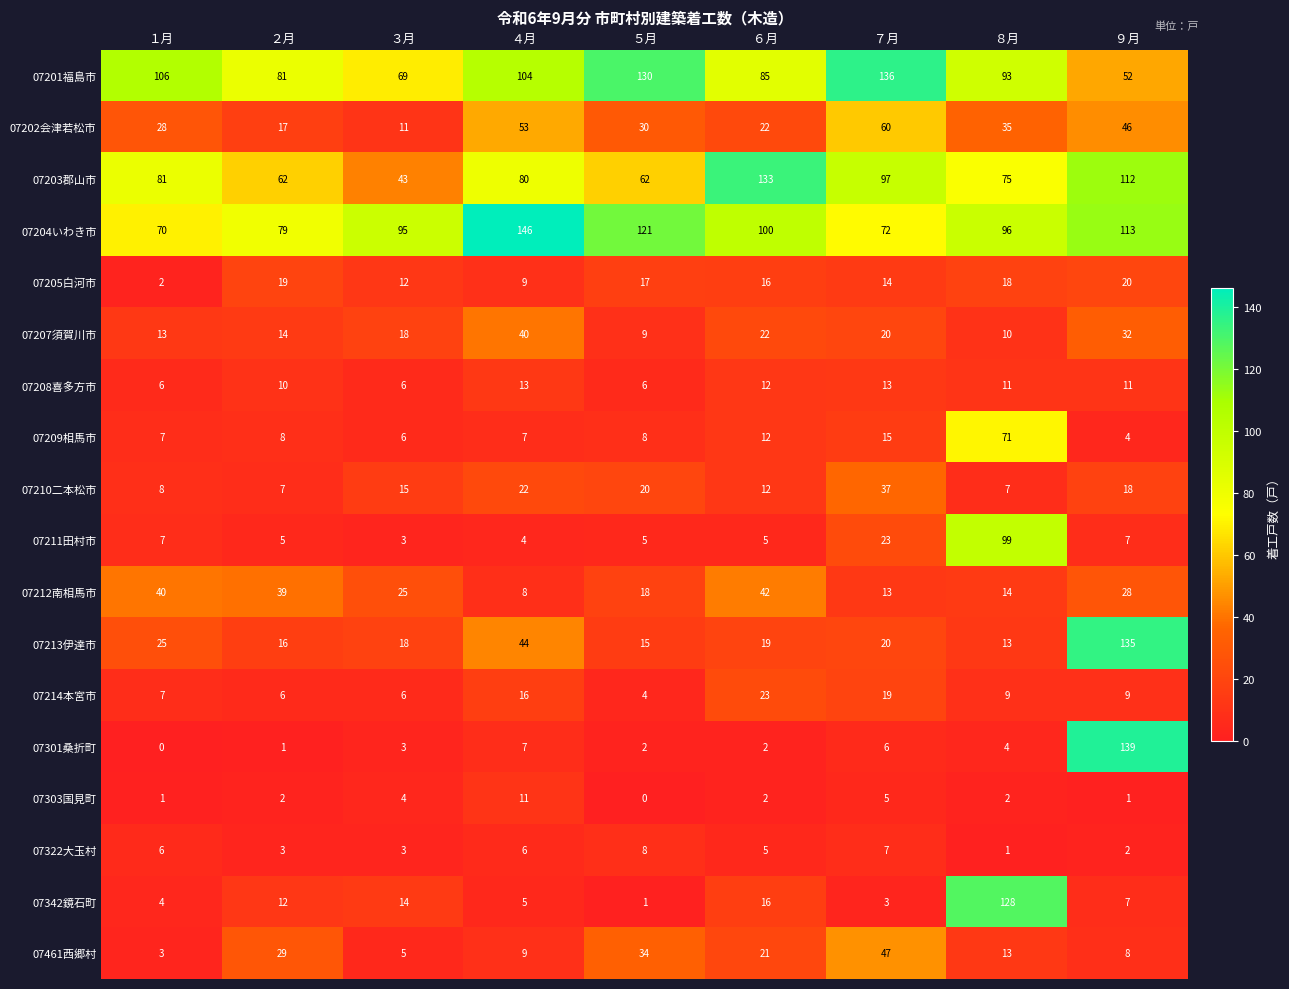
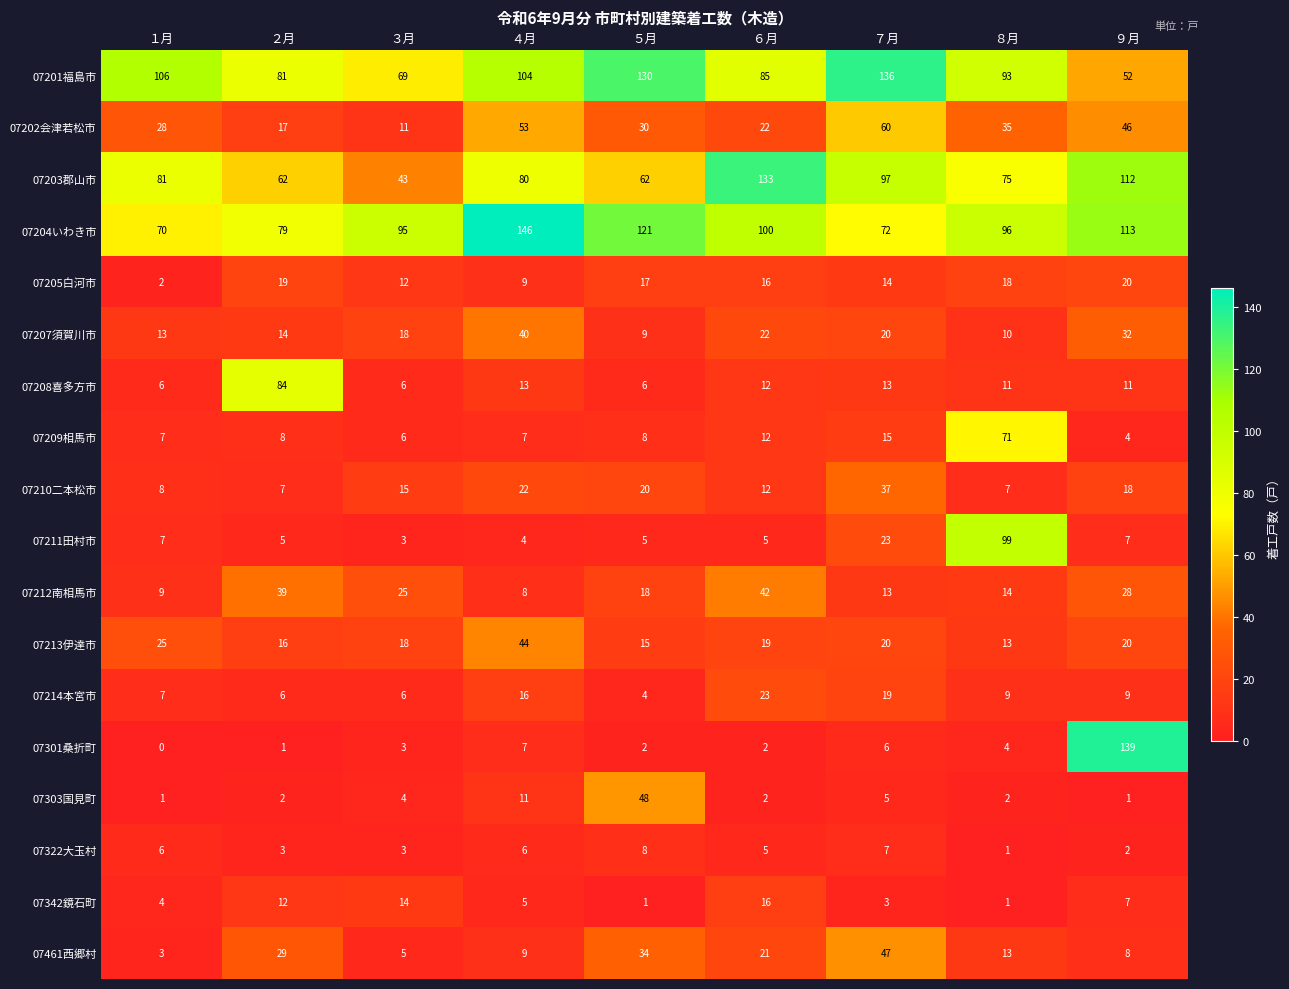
07208喜多方市, ２月: 10 -> 84
07212南相馬市, １月: 40 -> 9
07213伊達市, ９月: 135 -> 20
07303国見町, ５月: 0 -> 48
07342鏡石町, ８月: 128 -> 1
